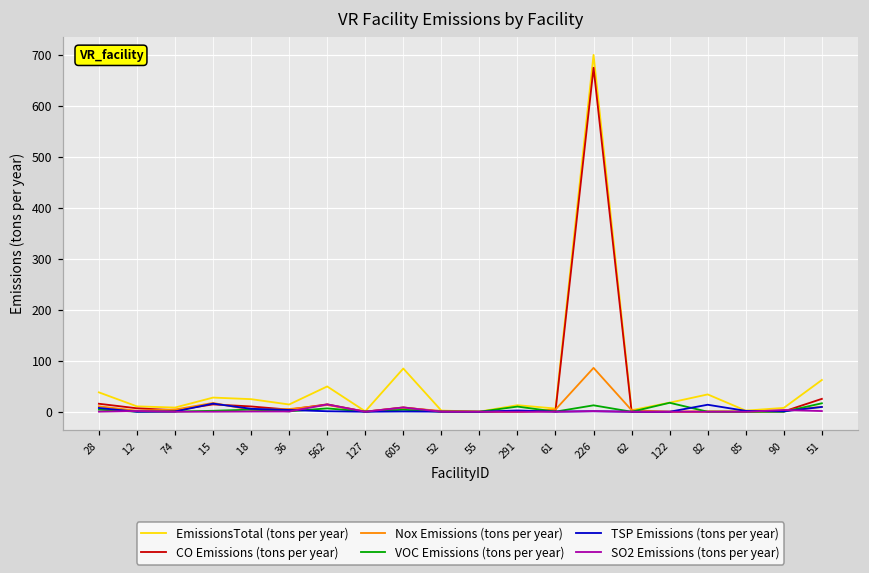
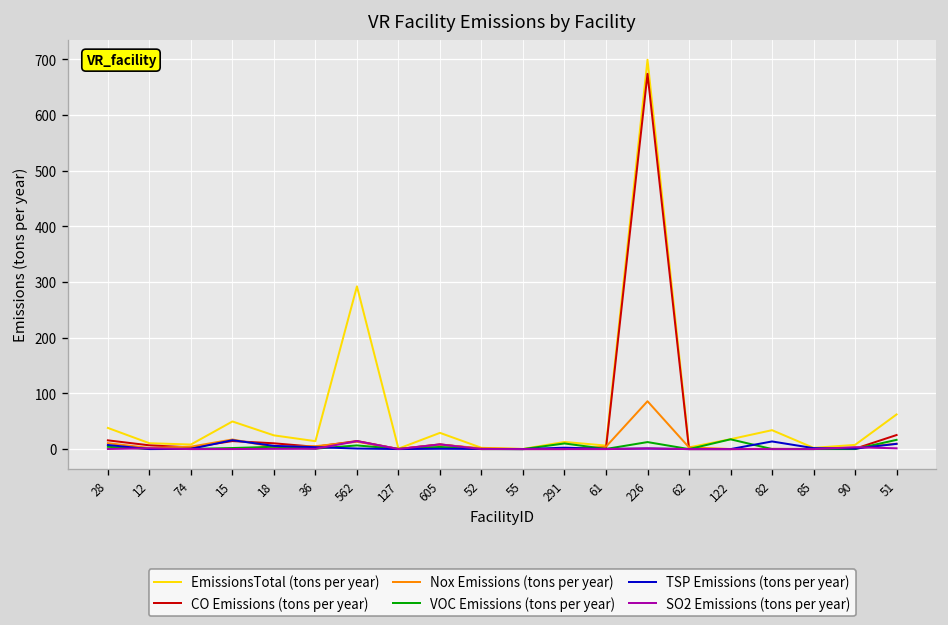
EmissionsTotal (tons per year), 15: 30 -> 50
EmissionsTotal (tons per year), 562: 50 -> 290
EmissionsTotal (tons per year), 605: 80 -> 30
